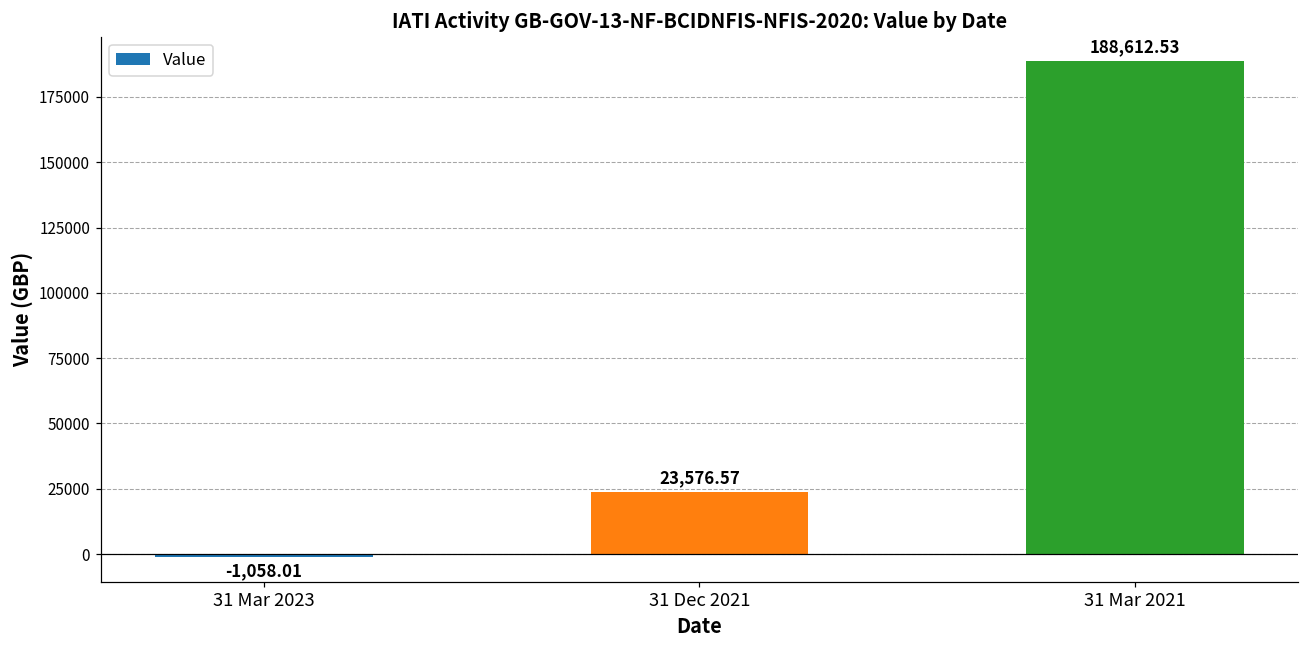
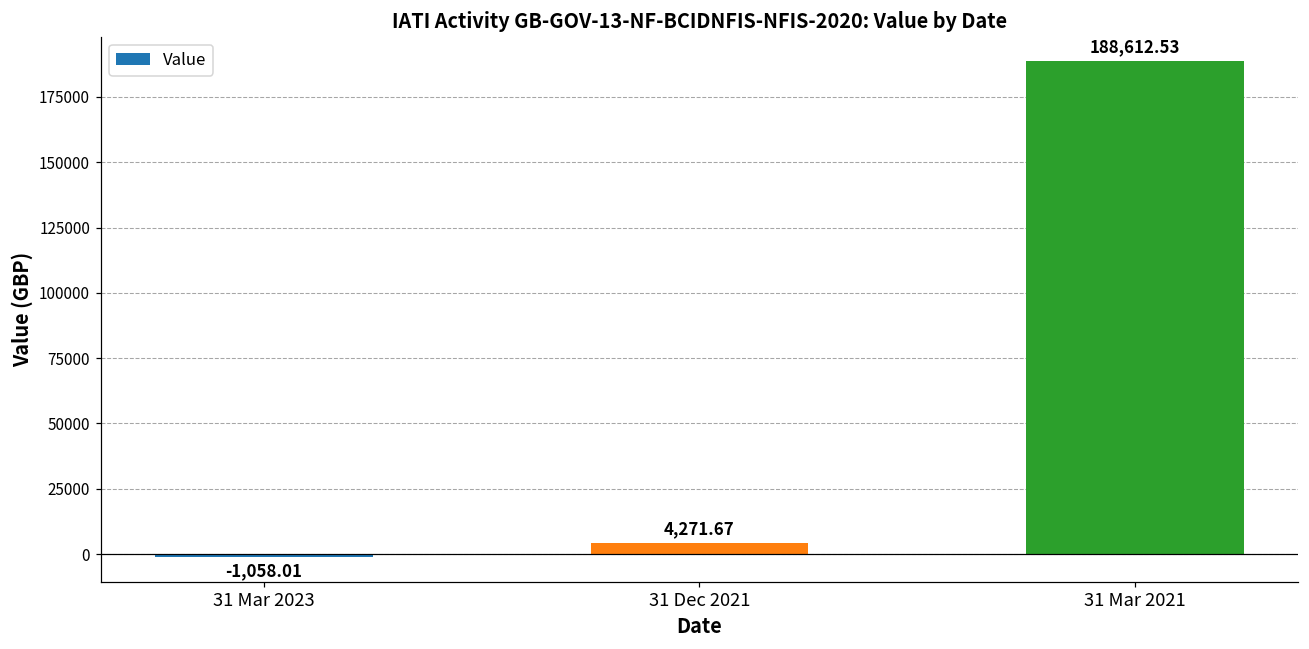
31 Dec 2021: 23,576.57 -> 4,271.67
